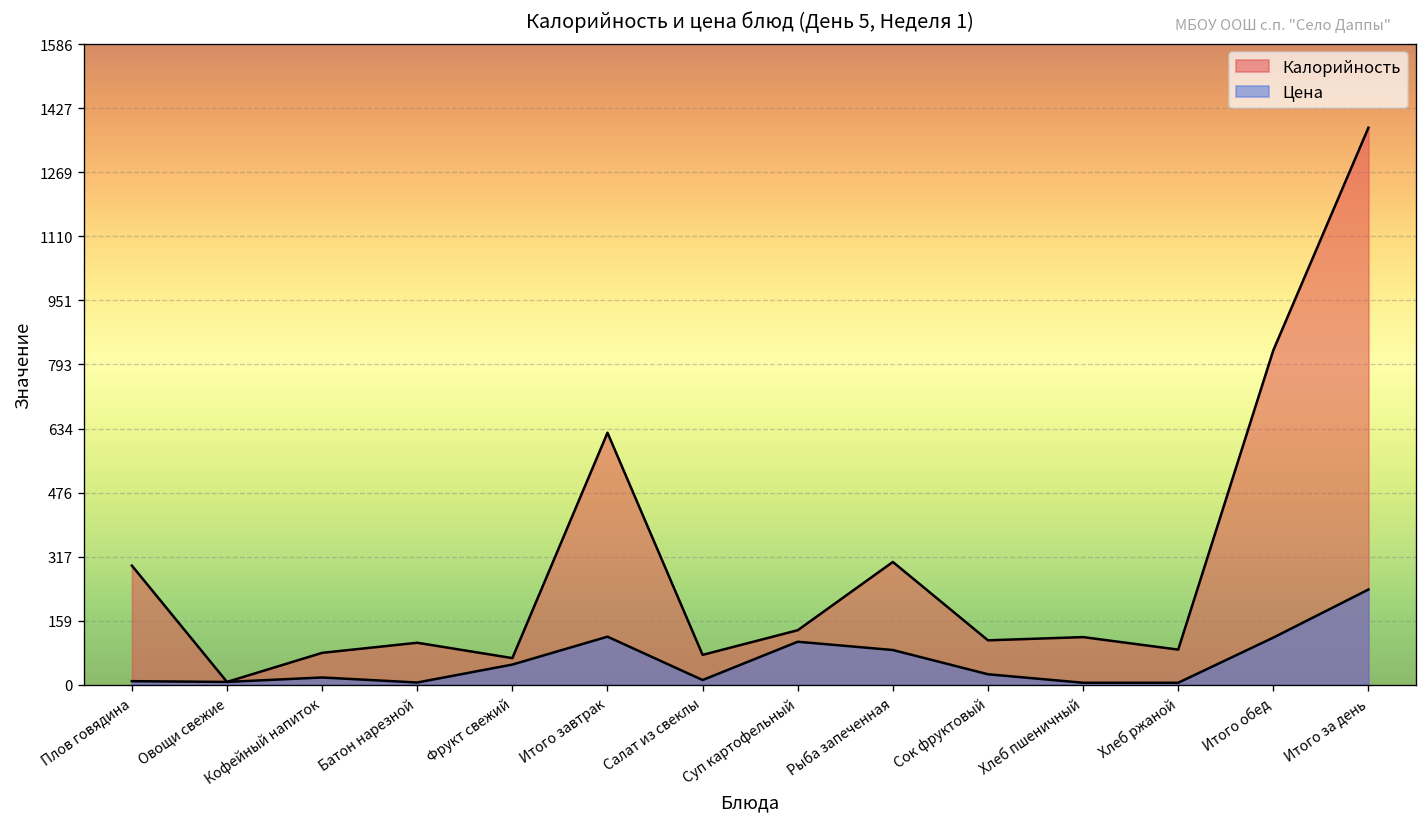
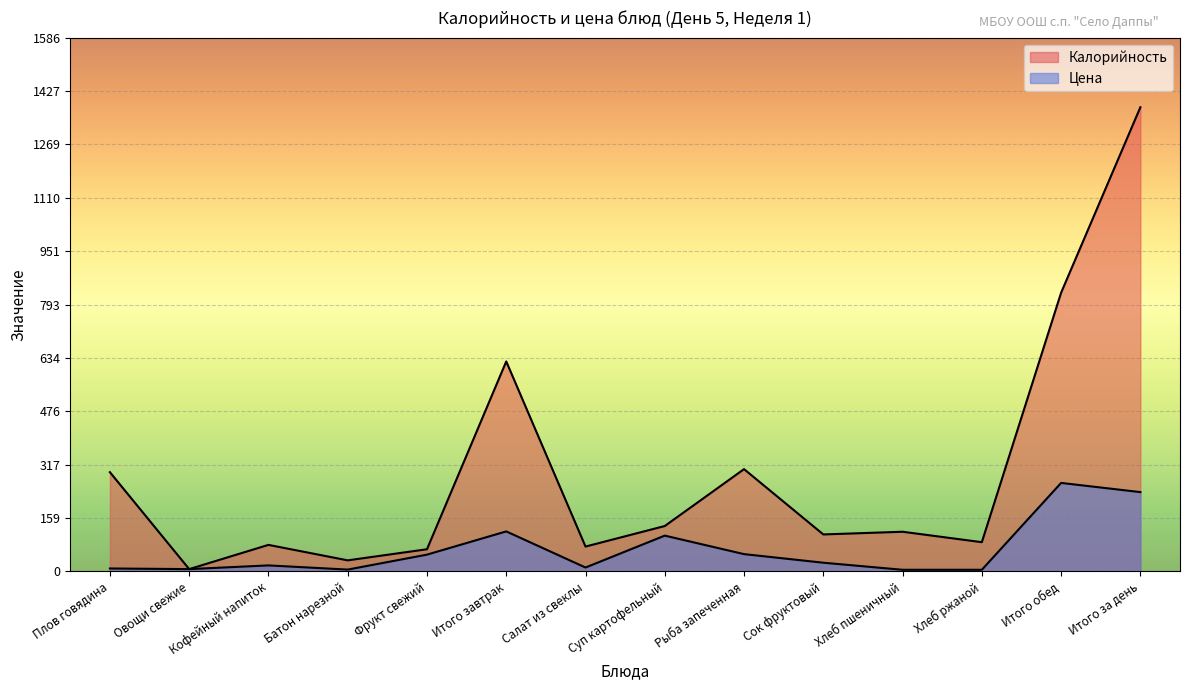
Калорийность, Батон нарезной: 100 -> 30
Цена, Рыба запеченная: 90 -> 50
Цена, Итого обед: 120 -> 260
